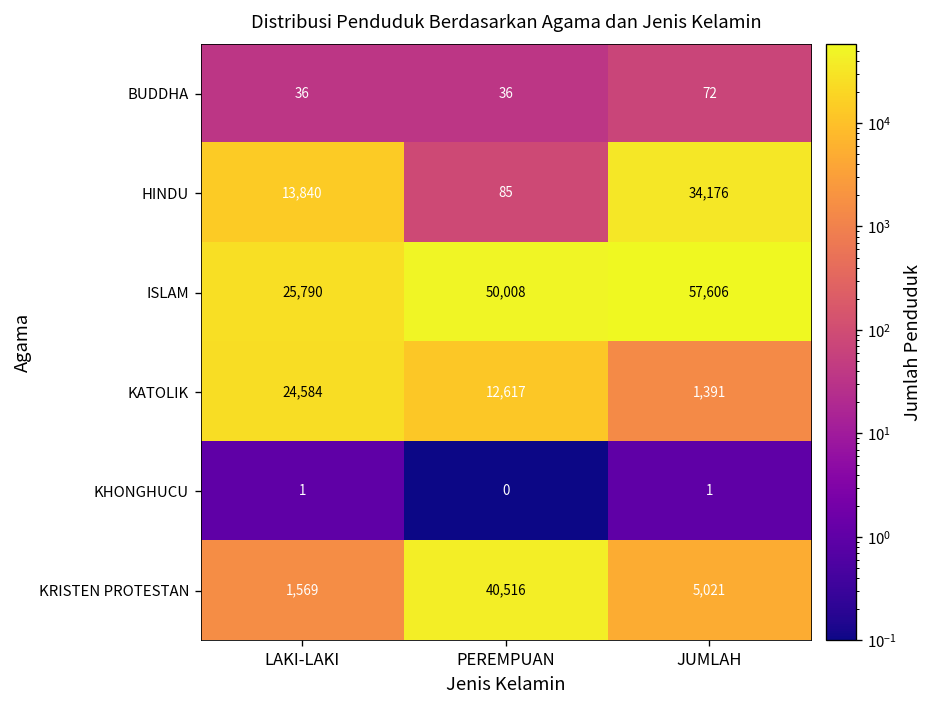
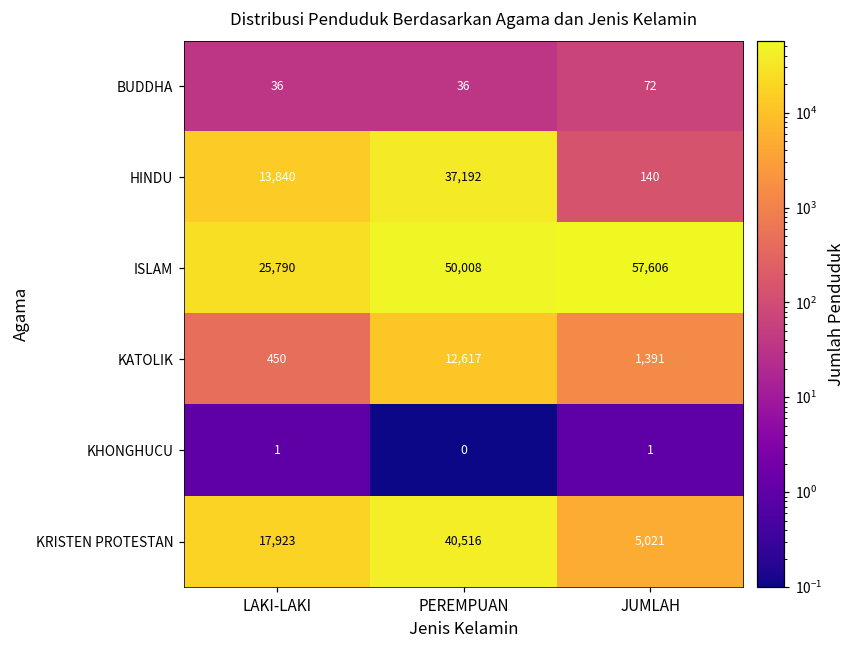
HINDU, PEREMPUAN: 85 -> 37,192
HINDU, JUMLAH: 34,176 -> 140
KATOLIK, LAKI-LAKI: 24,584 -> 450
KRISTEN PROTESTAN, LAKI-LAKI: 1,569 -> 17,923
